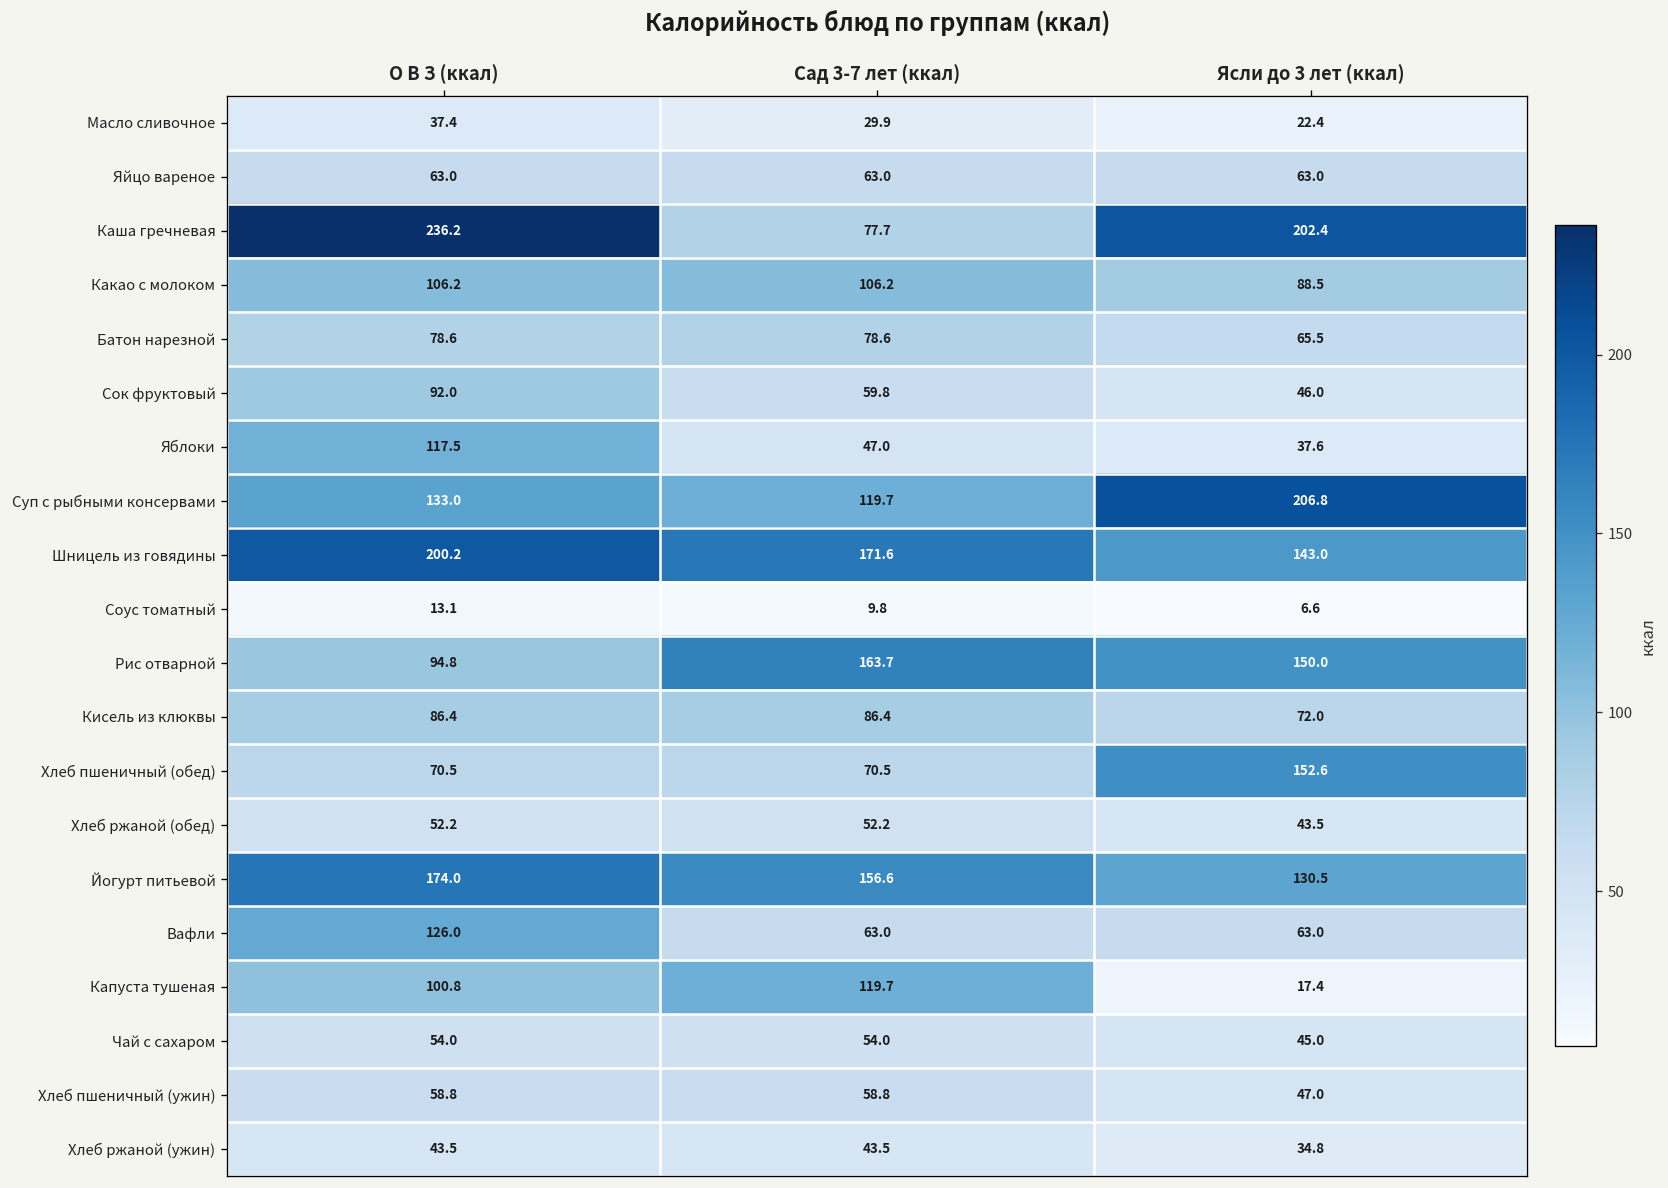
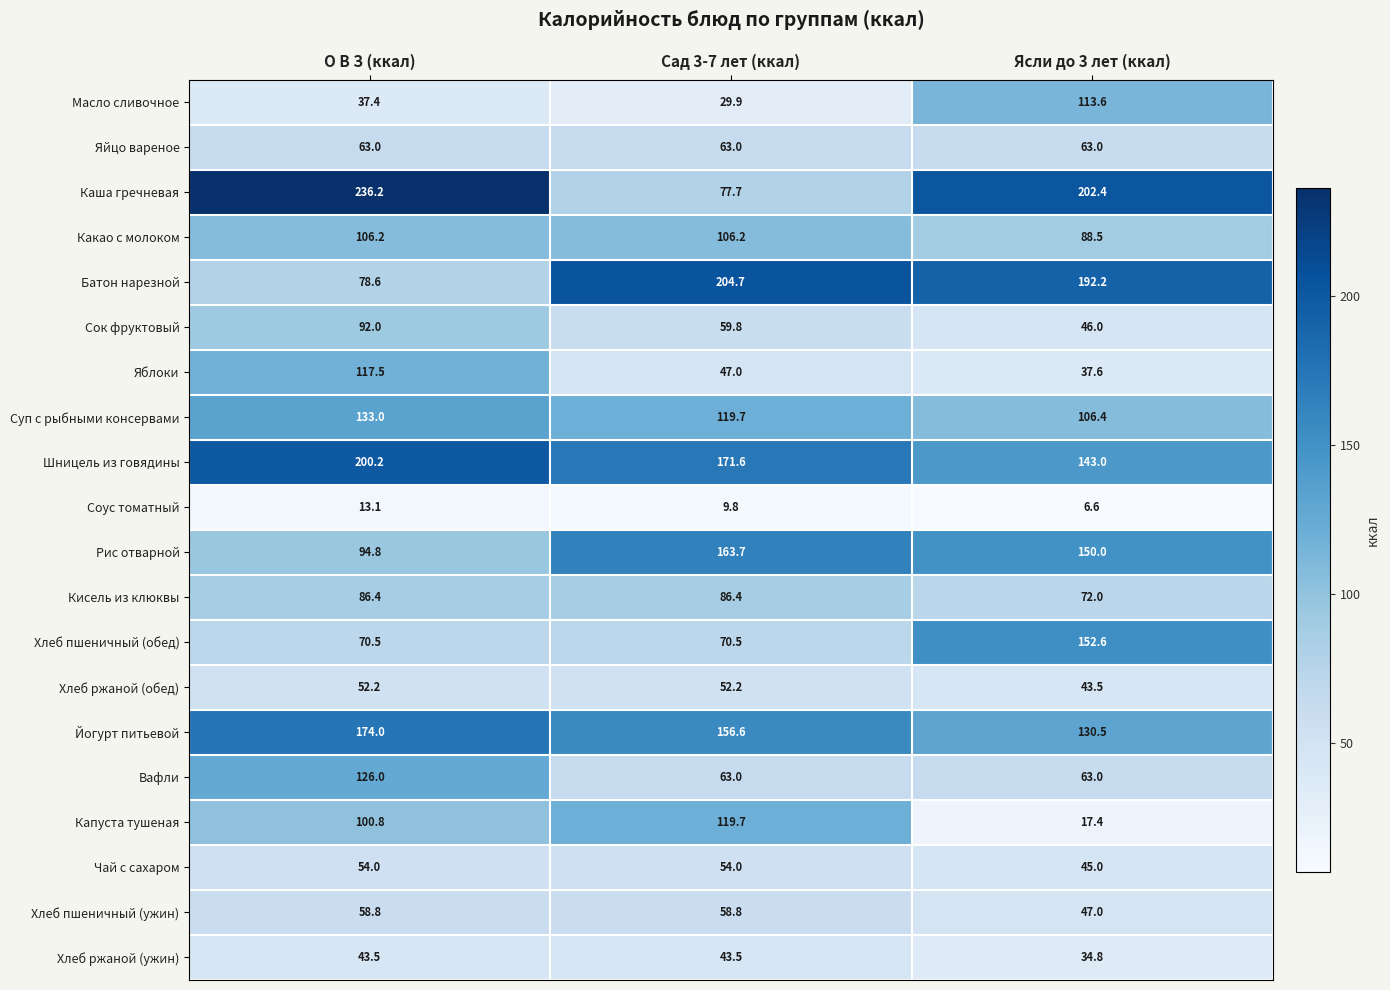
Масло сливочное, Ясли до 3 лет (ккал): 22.4 -> 113.6
Батон нарезной, Сад 3-7 лет (ккал): 78.6 -> 204.7
Батон нарезной, Ясли до 3 лет (ккал): 65.5 -> 192.2
Суп с рыбными консервами, Ясли до 3 лет (ккал): 206.8 -> 106.4
